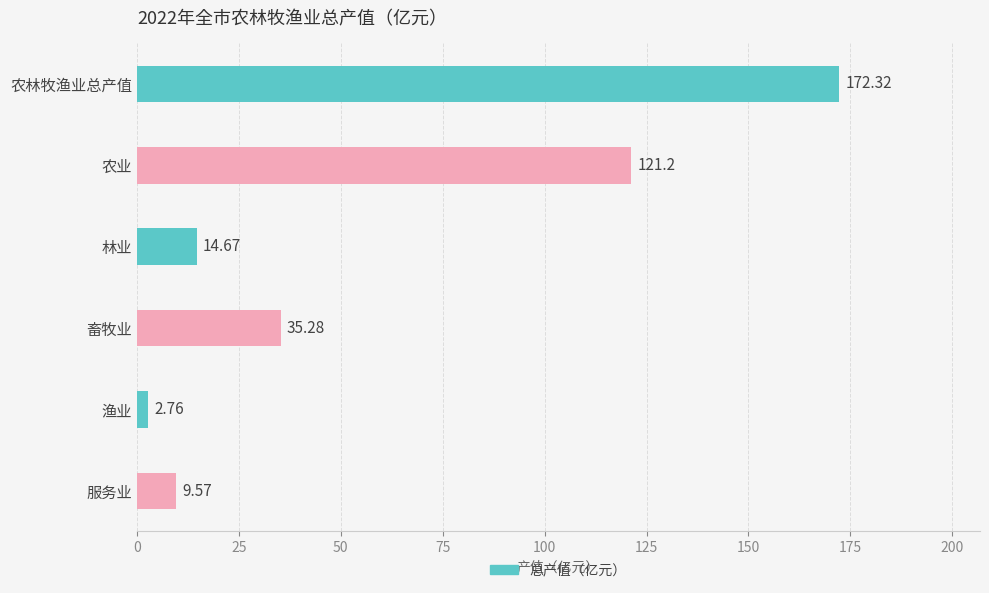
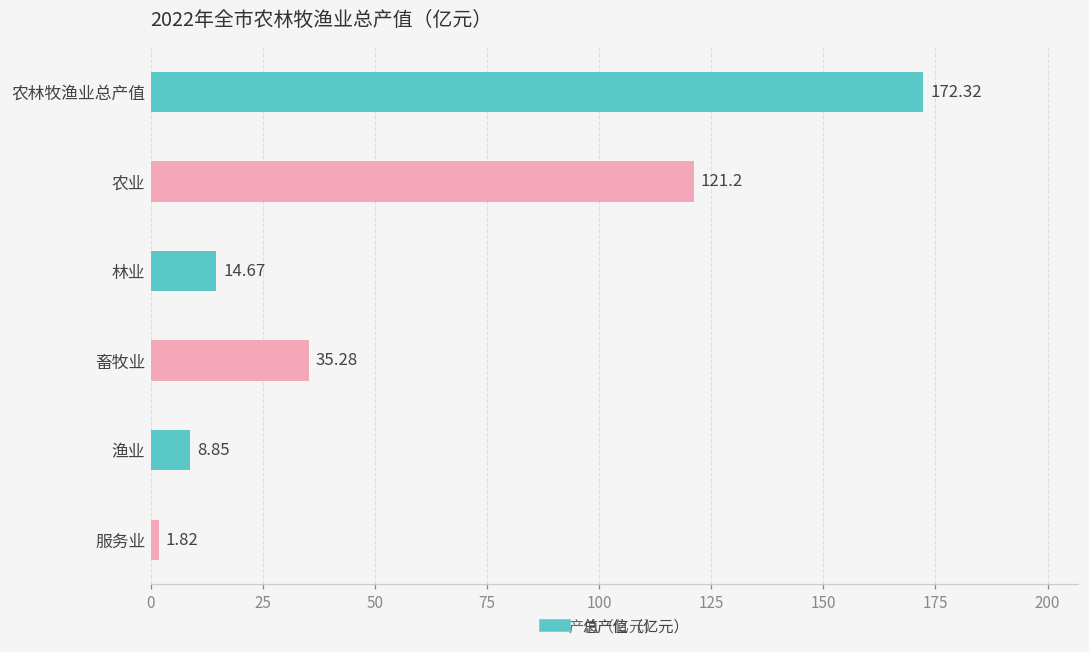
渔业: 2.76 -> 8.85
服务业: 9.57 -> 1.82
